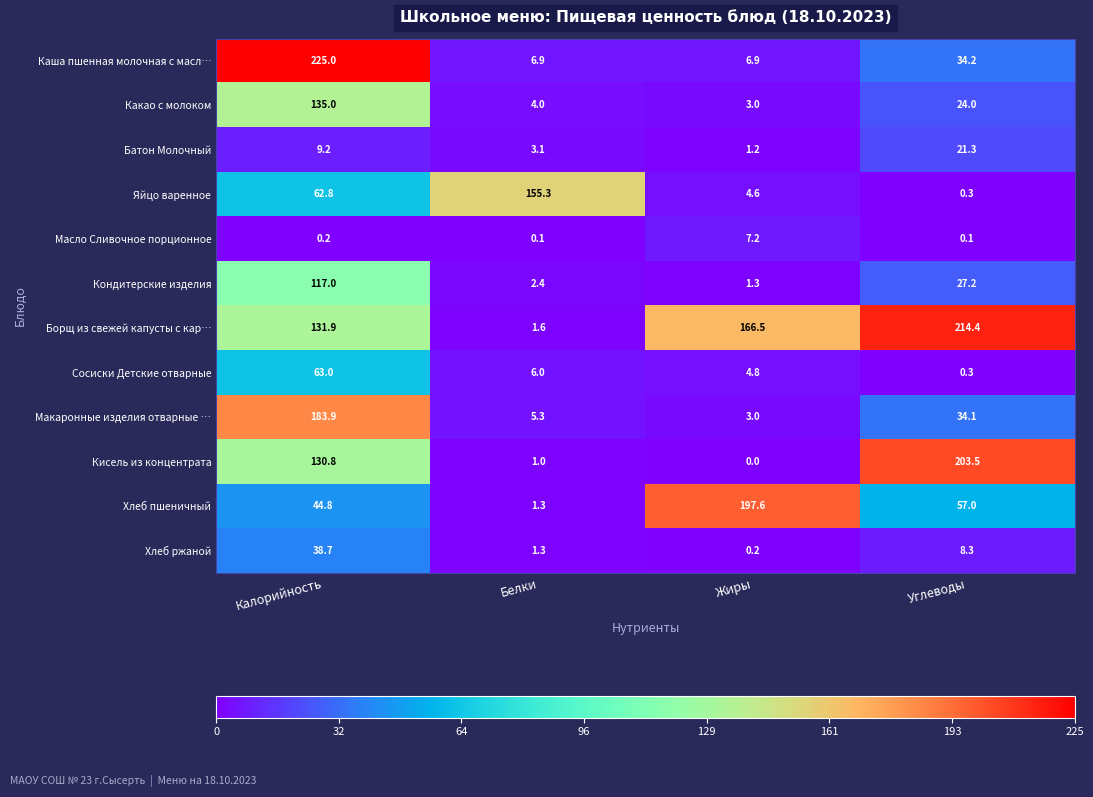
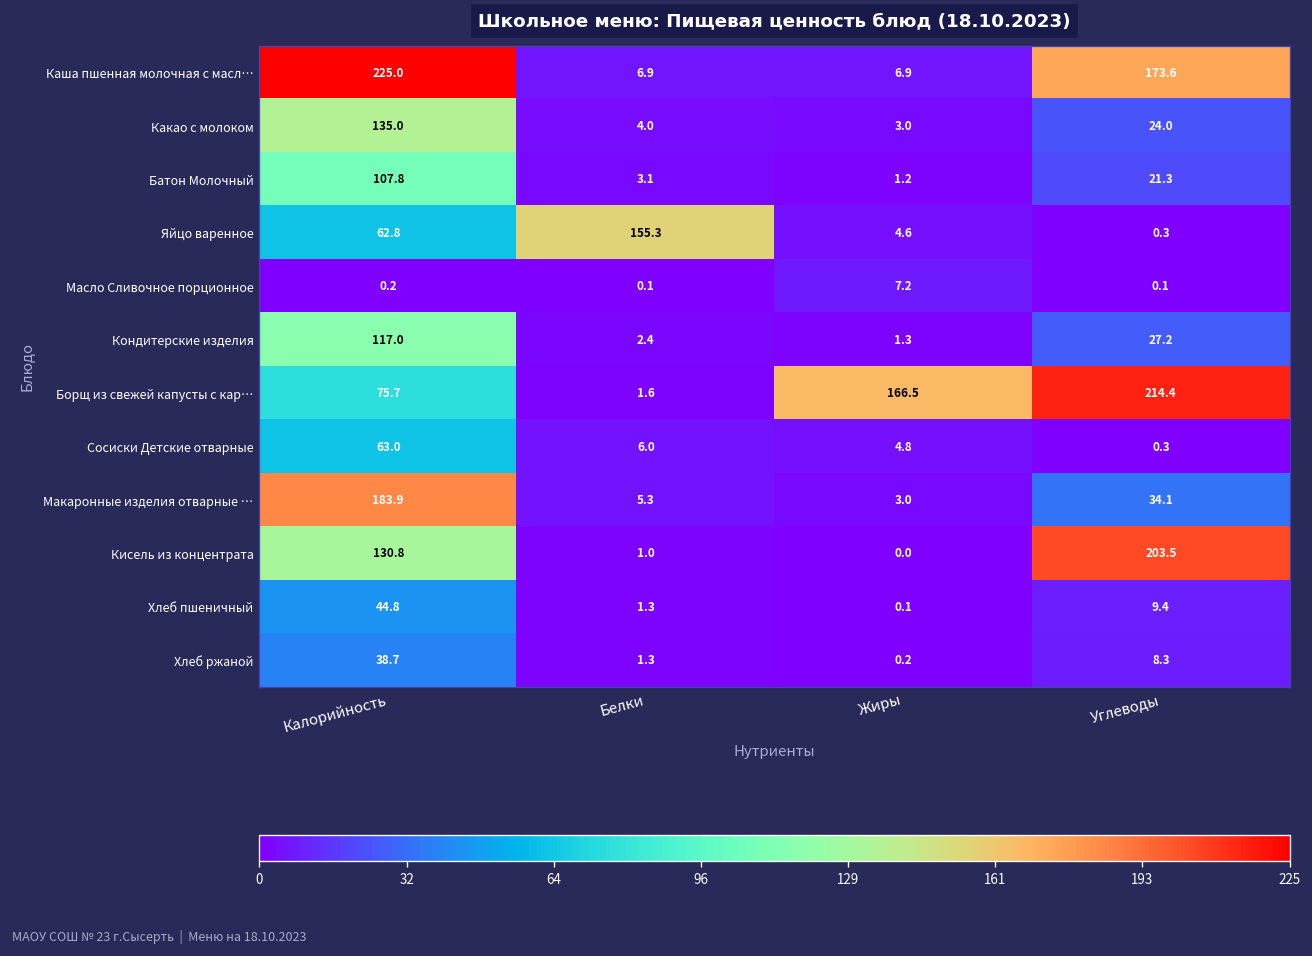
Каша пшенная молочная с масл…, Углеводы: 34.2 -> 173.6
Батон Молочный, Калорийность: 9.2 -> 107.8
Борщ из свежей капусты с кар…, Калорийность: 131.9 -> 75.7
Хлеб пшеничный, Жиры: 197.6 -> 0.1
Хлеб пшеничный, Углеводы: 57.0 -> 9.4
